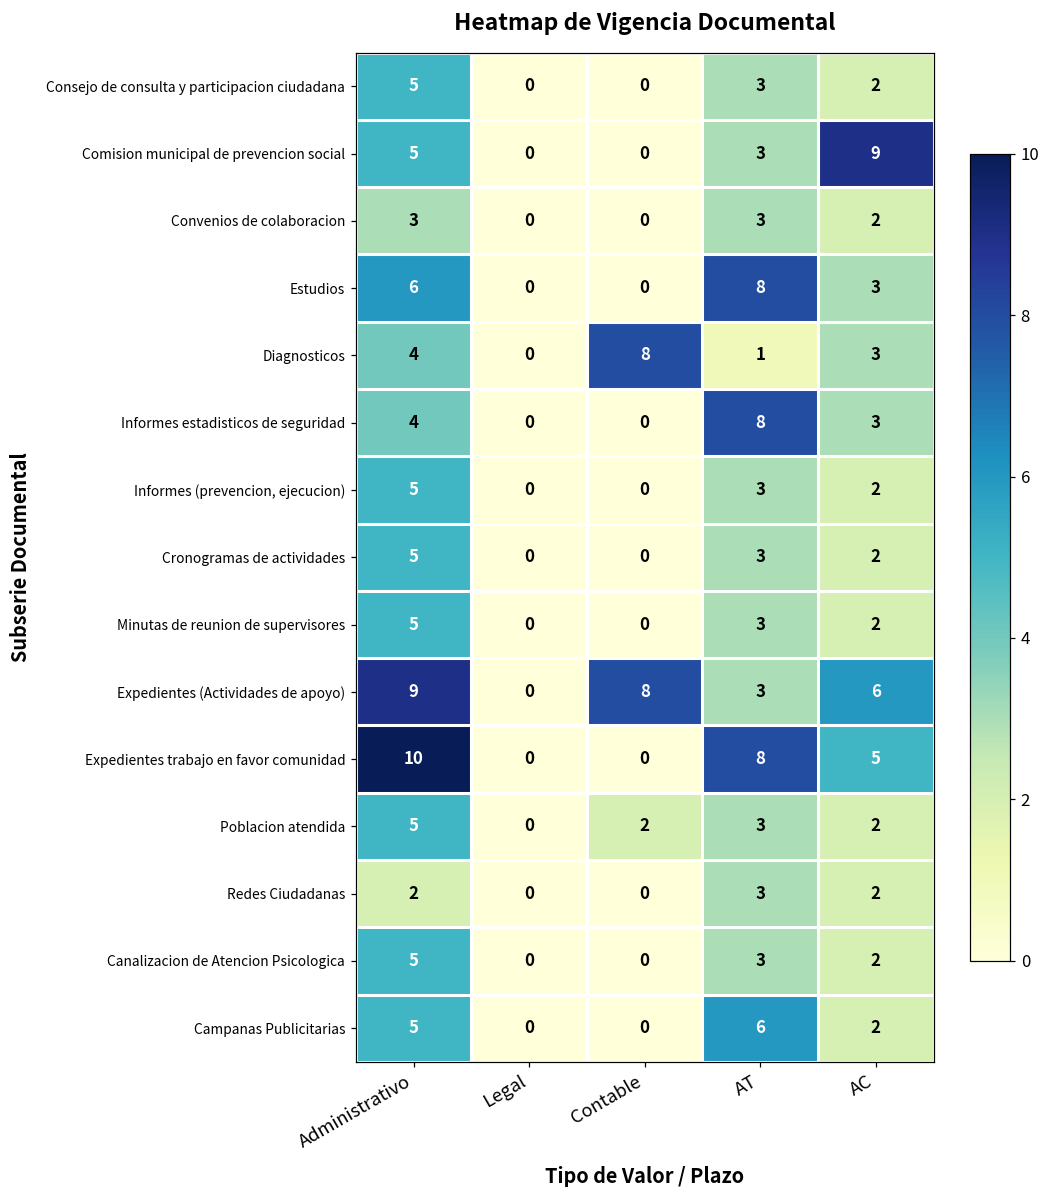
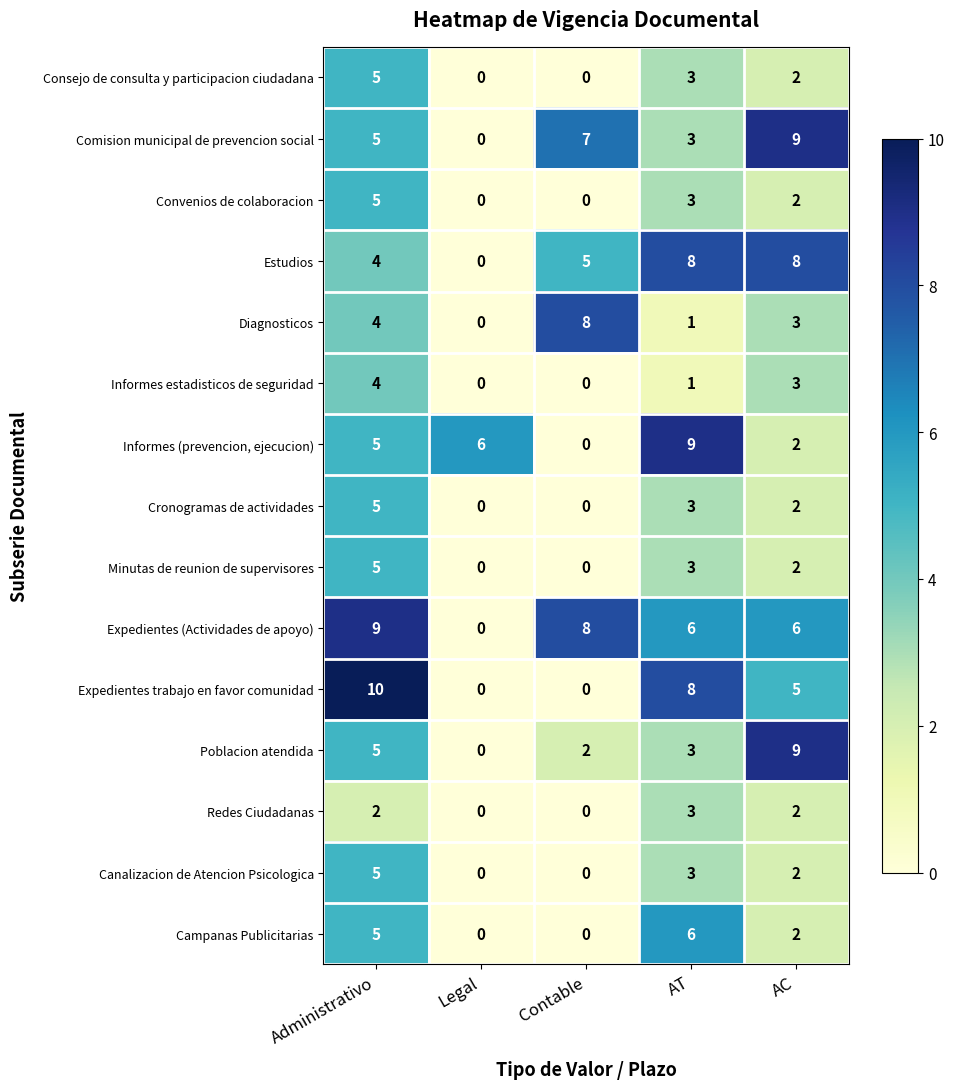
Comision municipal de prevencion social, Contable: 0 -> 7
Convenios de colaboracion, Administrativo: 3 -> 5
Estudios, Administrativo: 6 -> 4
Estudios, Contable: 0 -> 5
Estudios, AC: 3 -> 8
Informes estadisticos de seguridad, AT: 8 -> 1
Informes (prevencion, ejecucion), Legal: 0 -> 6
Informes (prevencion, ejecucion), AT: 3 -> 9
Expedientes (Actividades de apoyo), AT: 3 -> 6
Poblacion atendida, AC: 2 -> 9
